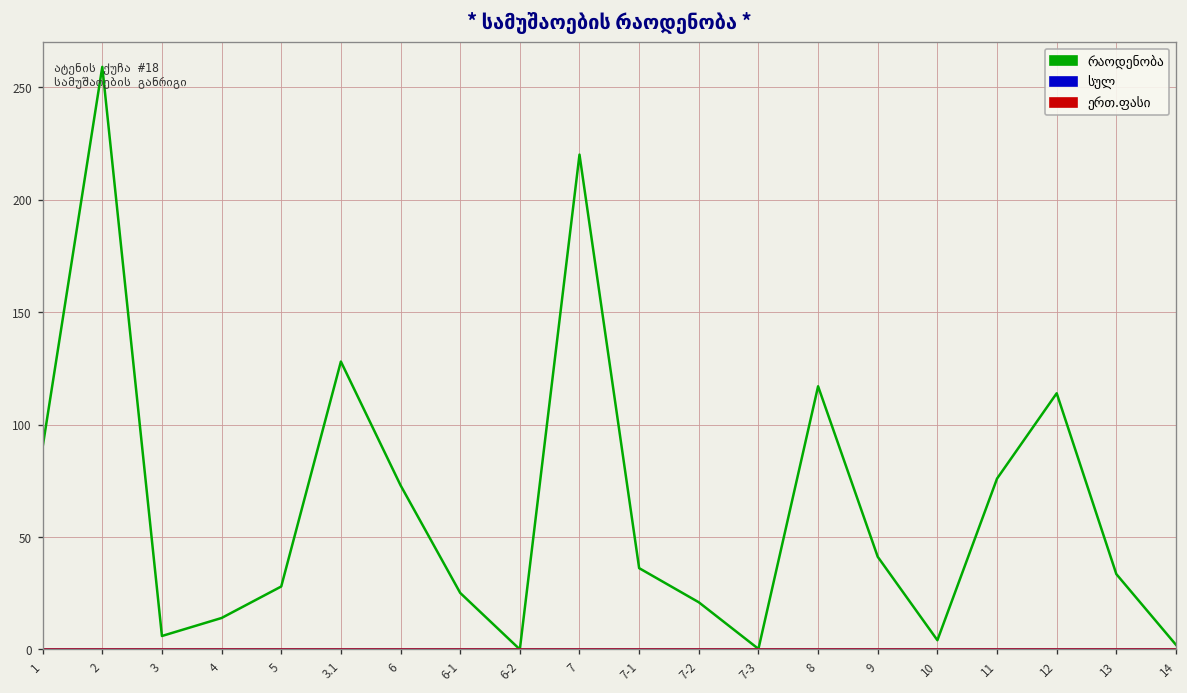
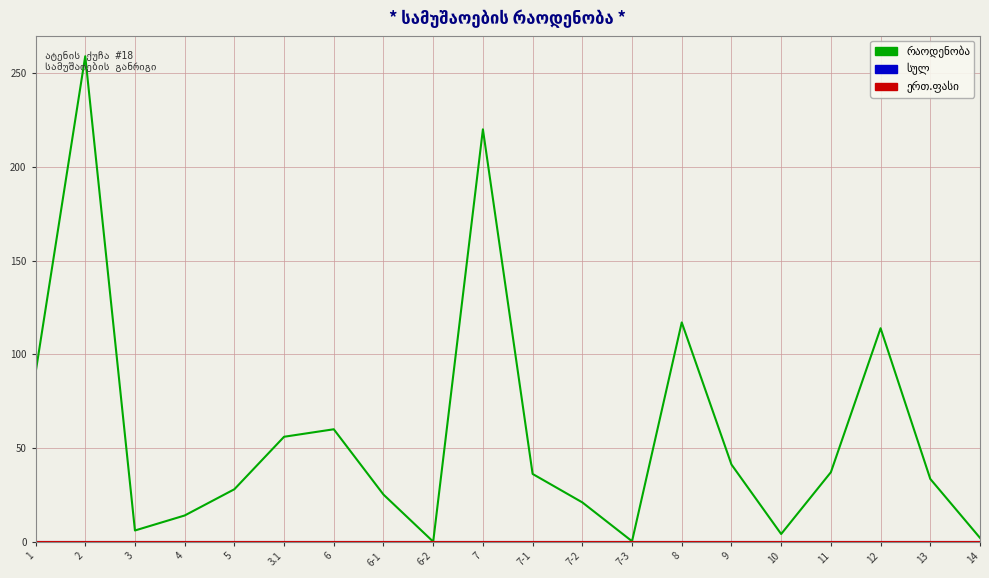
რაოდენობა, 3.1: 128 -> 56
რაოდენობა, 6: 73 -> 60
რაოდენობა, 11: 76 -> 37
